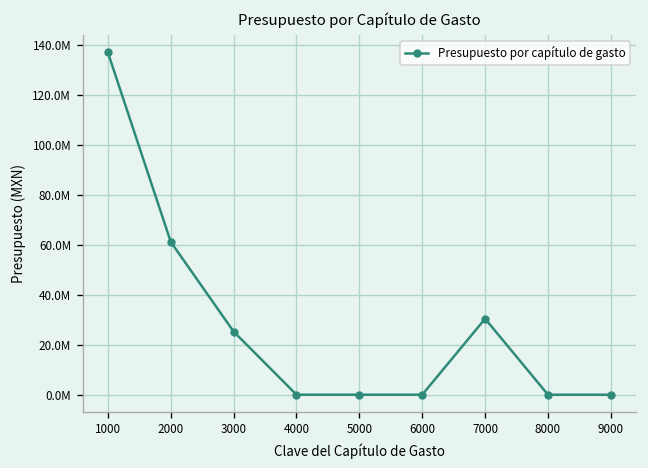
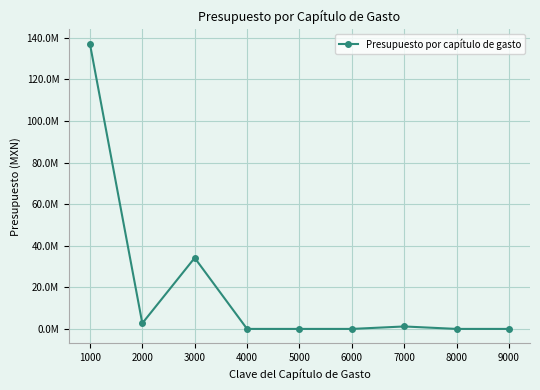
2000: 61000000 -> 3000000
3000: 25000000 -> 34000000
7000: 30000000 -> 1000000
